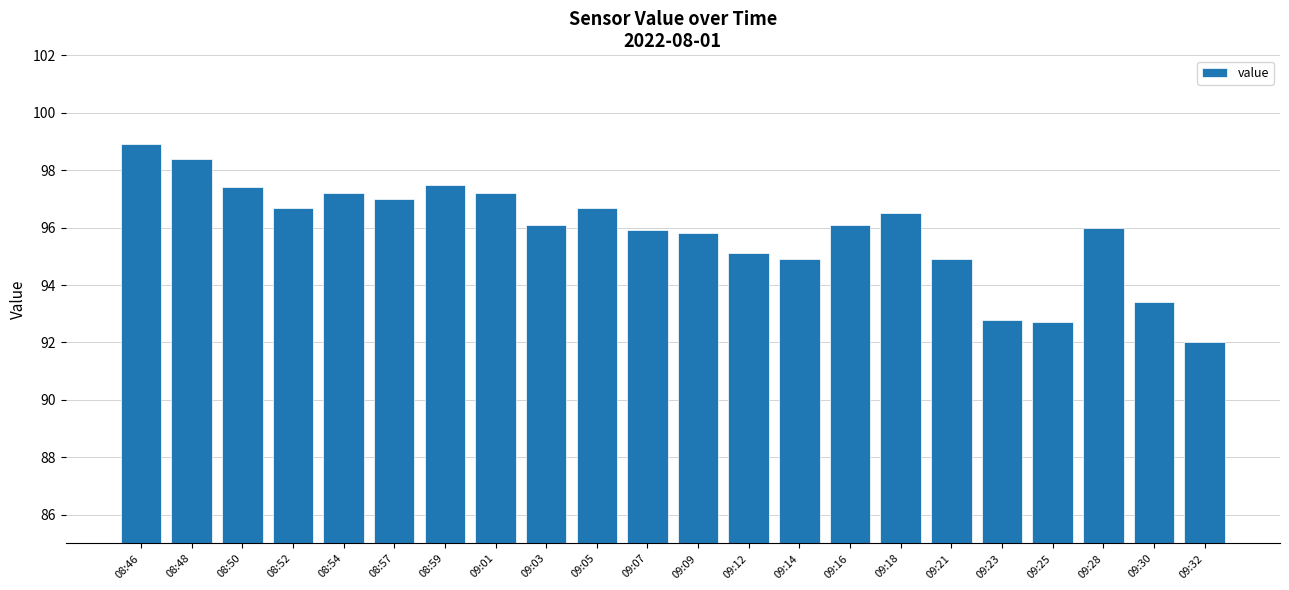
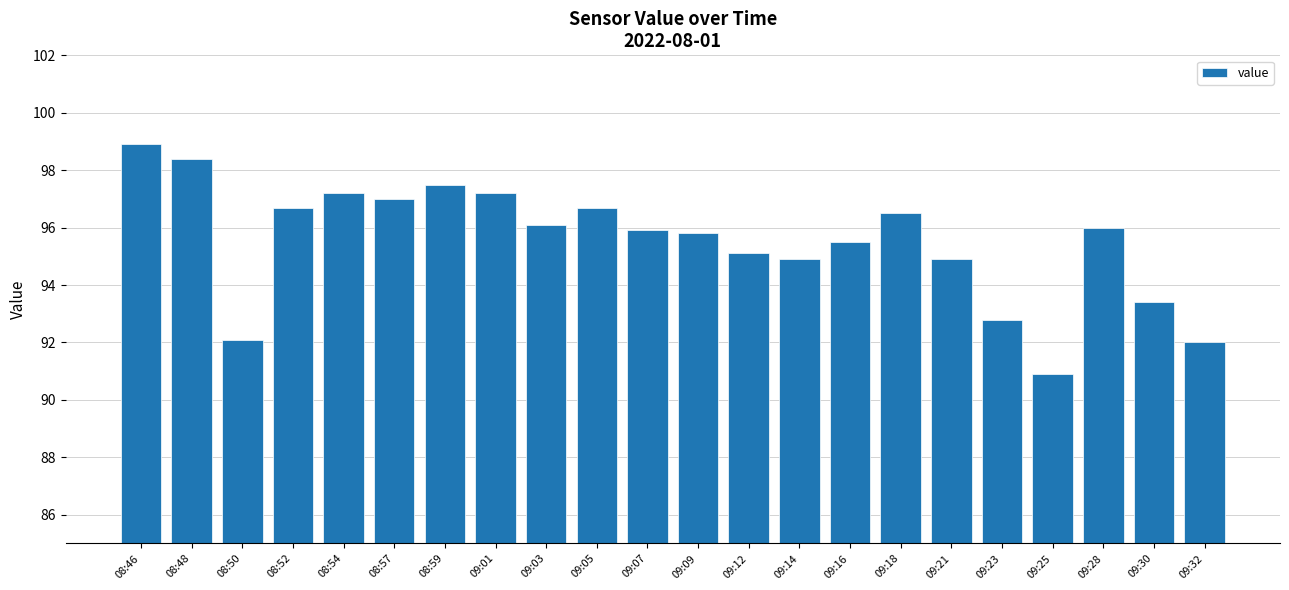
08:50: 97.4 -> 92.1
09:16: 96.1 -> 95.5
09:25: 92.7 -> 90.9
